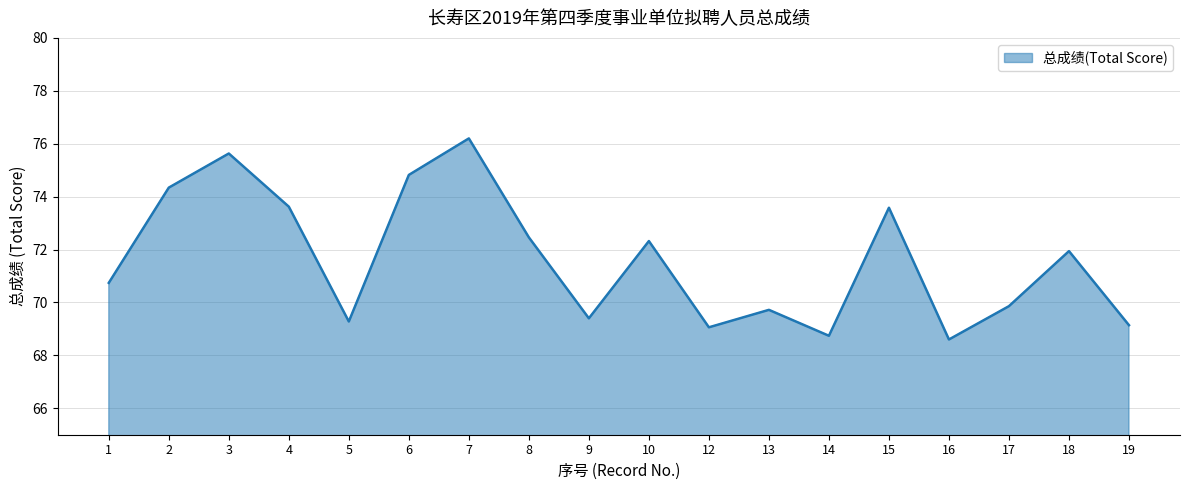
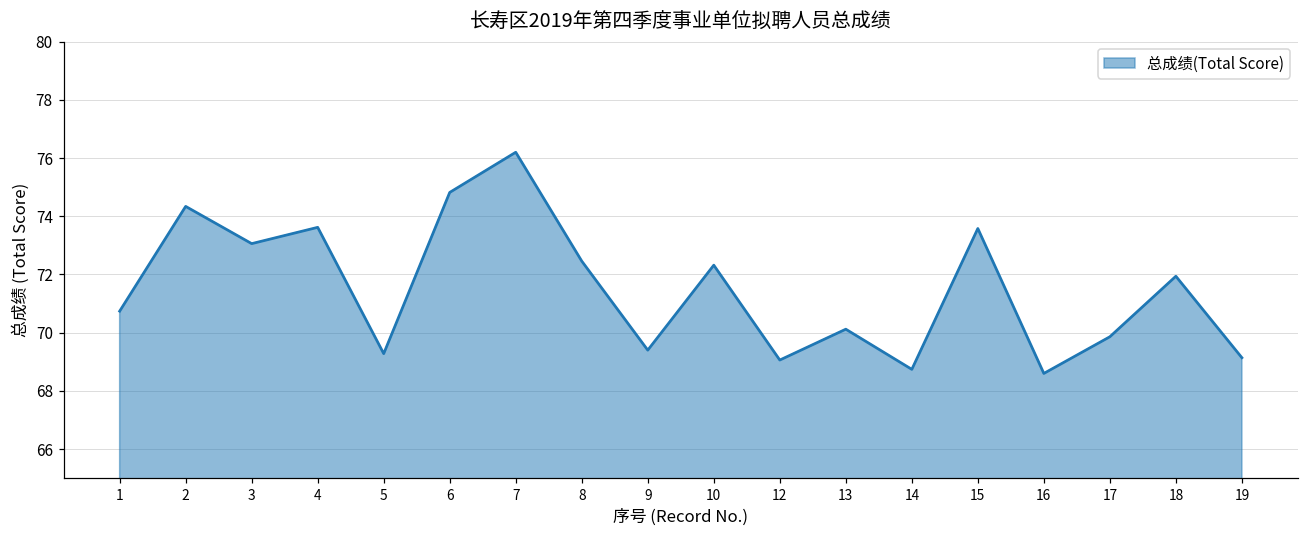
3: 75.6 -> 73.1
13: 69.7 -> 70.1
